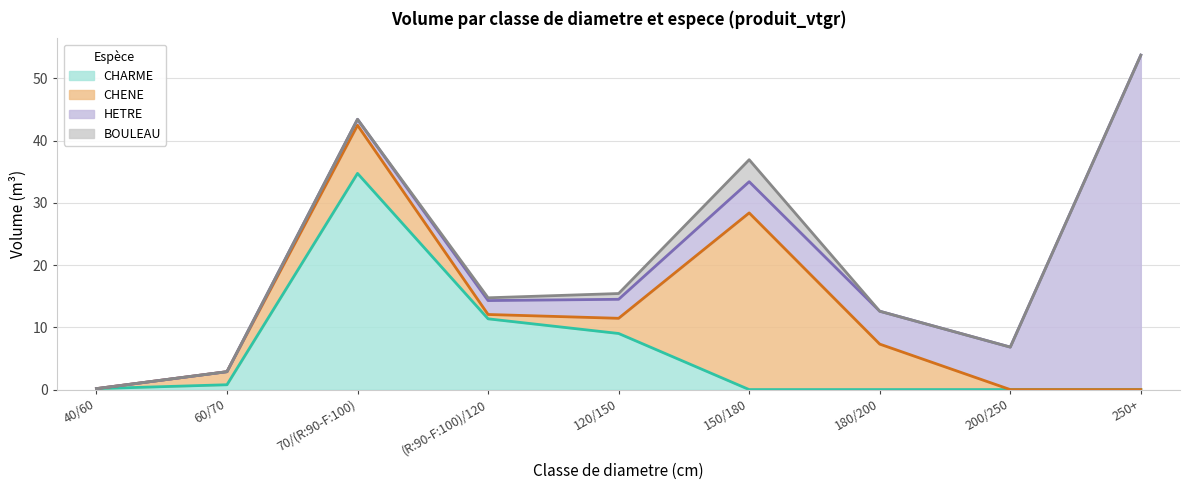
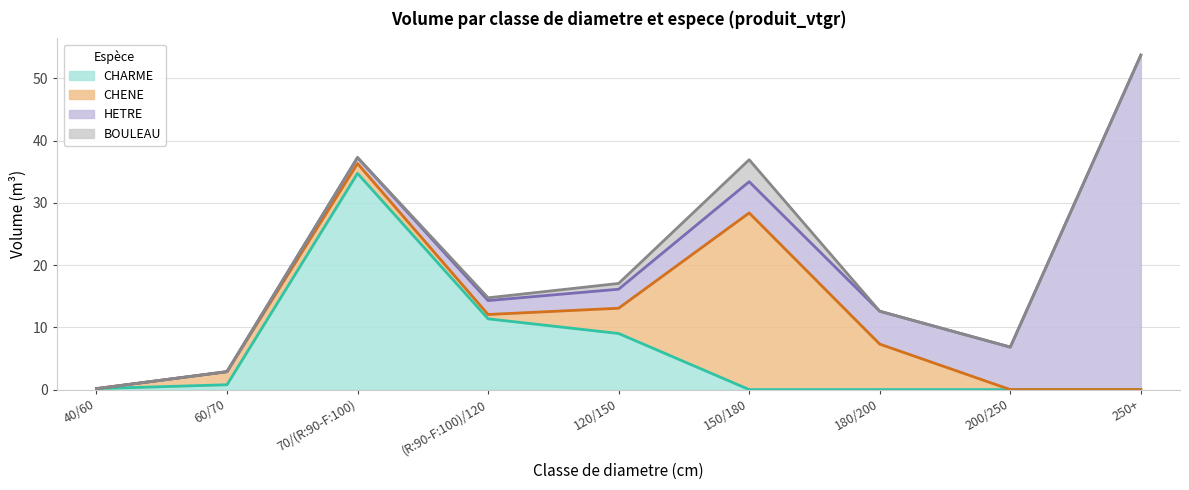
CHENE, 70/(R:90-F:100): 8 -> 2
CHENE, 120/150: 2 -> 4
